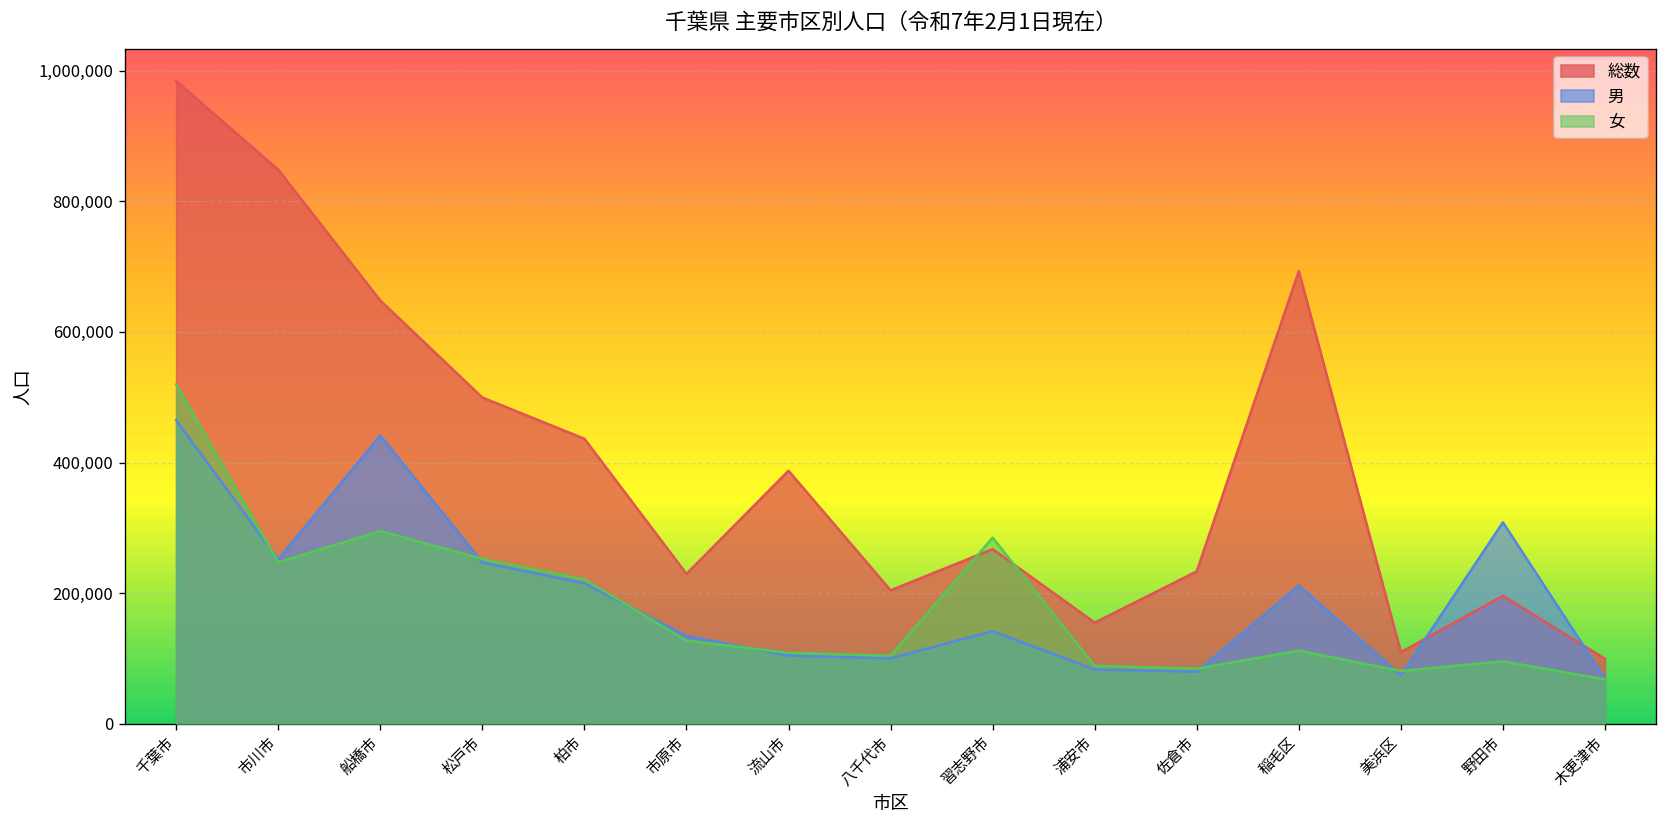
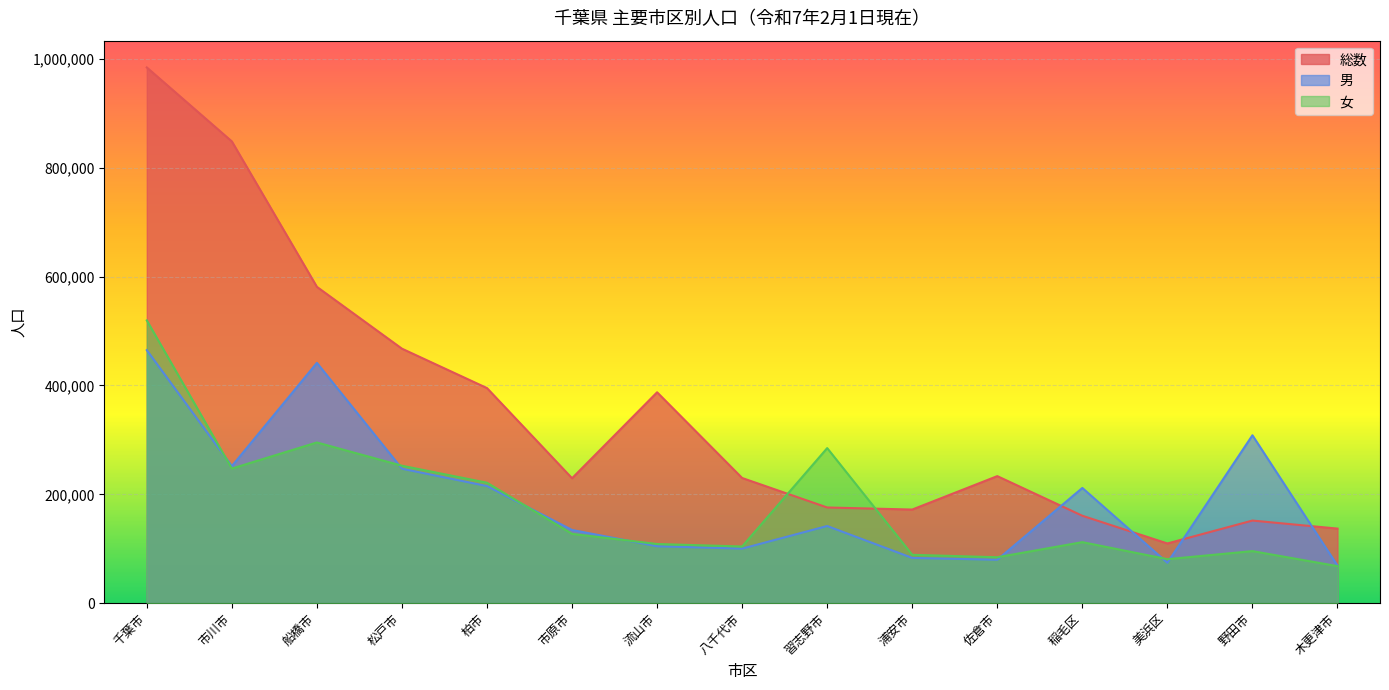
総数, 船橋市: 650,000 -> 580,000
総数, 松戸市: 500,000 -> 470,000
総数, 柏市: 440,000 -> 400,000
総数, 八千代市: 200,000 -> 230,000
総数, 習志野市: 270,000 -> 180,000
総数, 浦安市: 150,000 -> 170,000
総数, 稲毛区: 690,000 -> 160,000
総数, 野田市: 200,000 -> 150,000
総数, 木更津市: 100,000 -> 140,000
